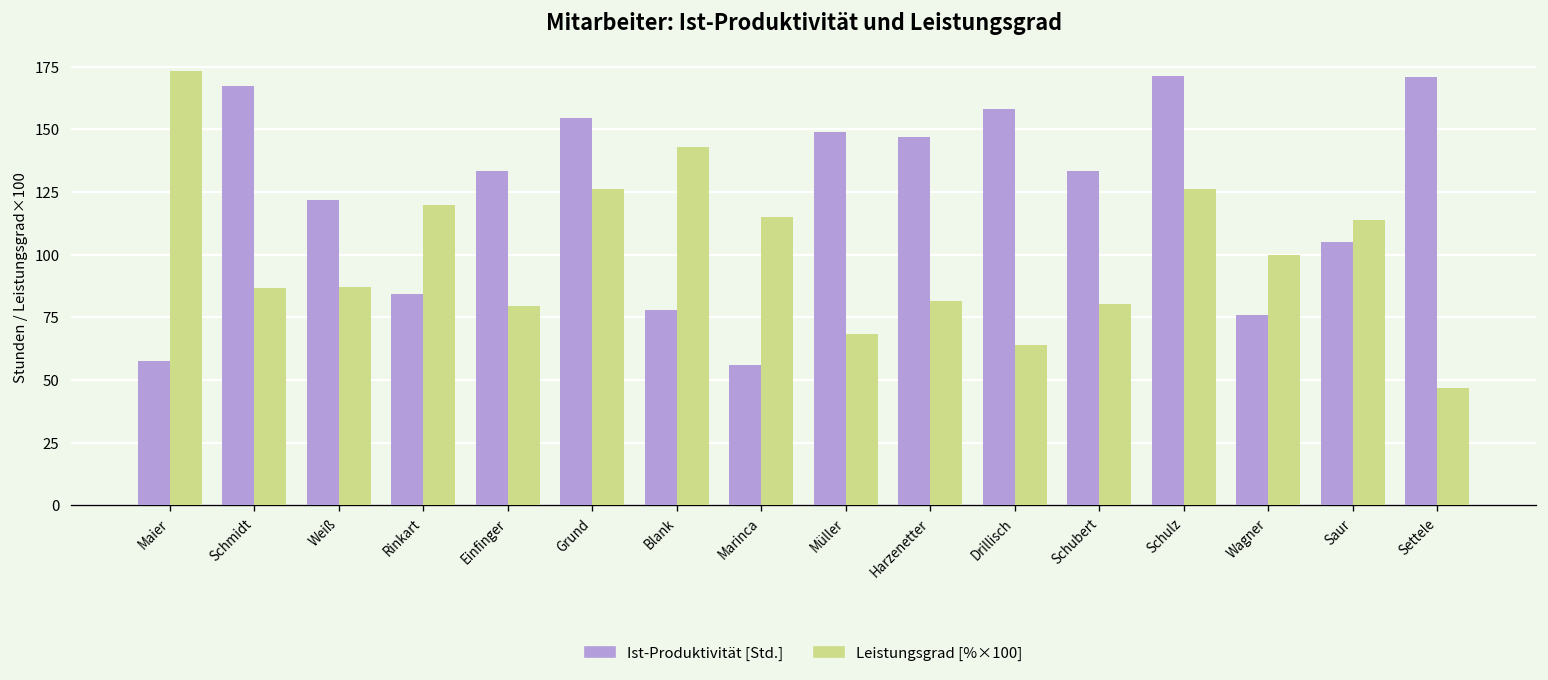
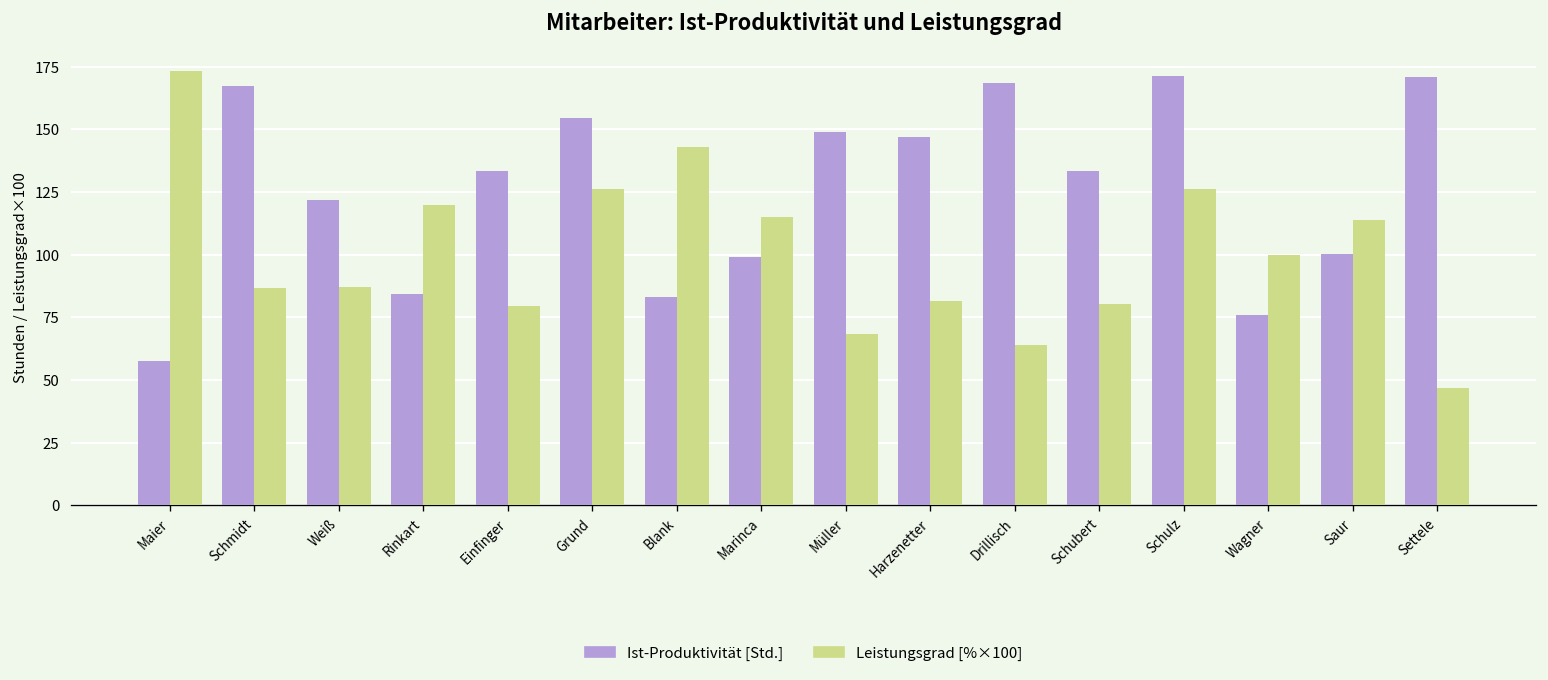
Ist-Produktivität [Std.], Blank: 78 -> 83
Ist-Produktivität [Std.], Marinca: 56 -> 99
Ist-Produktivität [Std.], Drillisch: 158 -> 168
Ist-Produktivität [Std.], Saur: 105 -> 100
